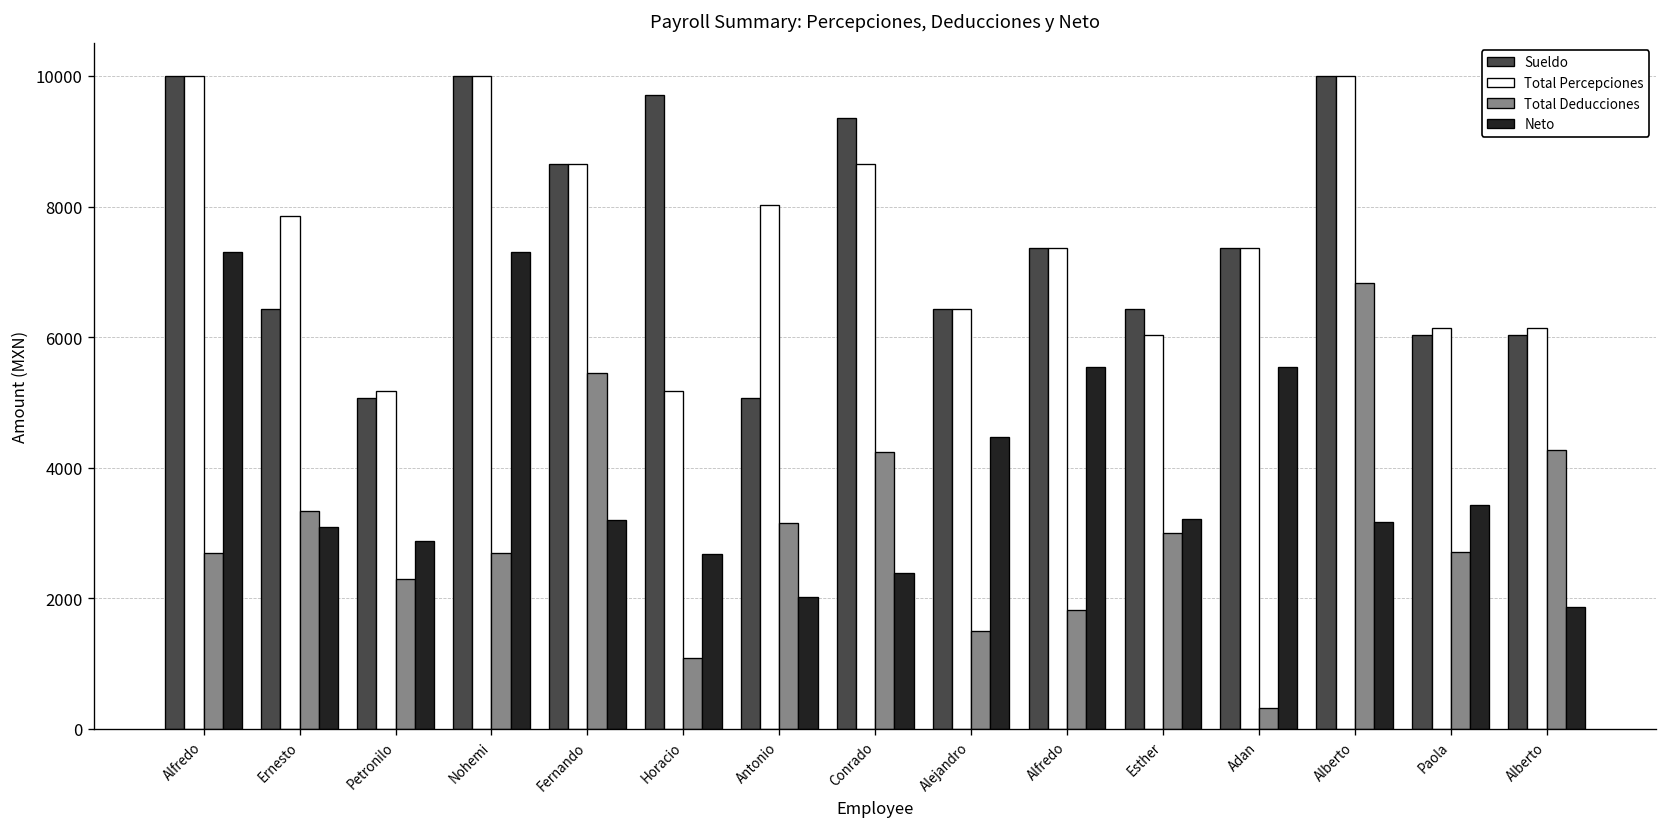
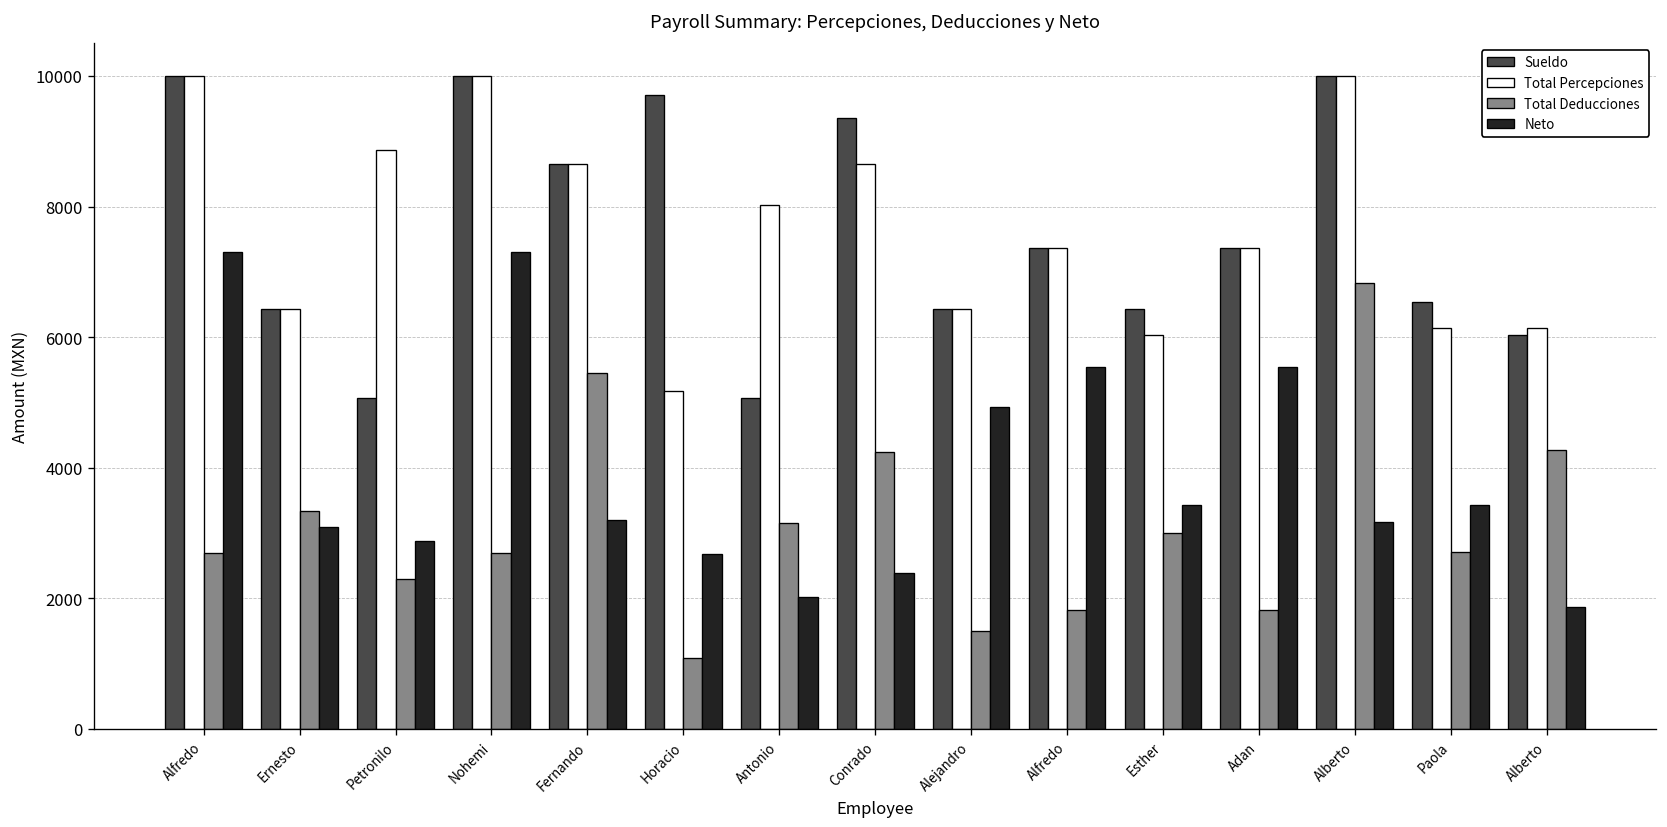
Total Percepciones, Ernesto: 7900 -> 6400
Total Percepciones, Petronilo: 5200 -> 8900
Neto, Alejandro: 4500 -> 4900
Neto, Esther: 3200 -> 3400
Total Deducciones, Adan: 300 -> 1800
Sueldo, Paola: 6000 -> 6500
